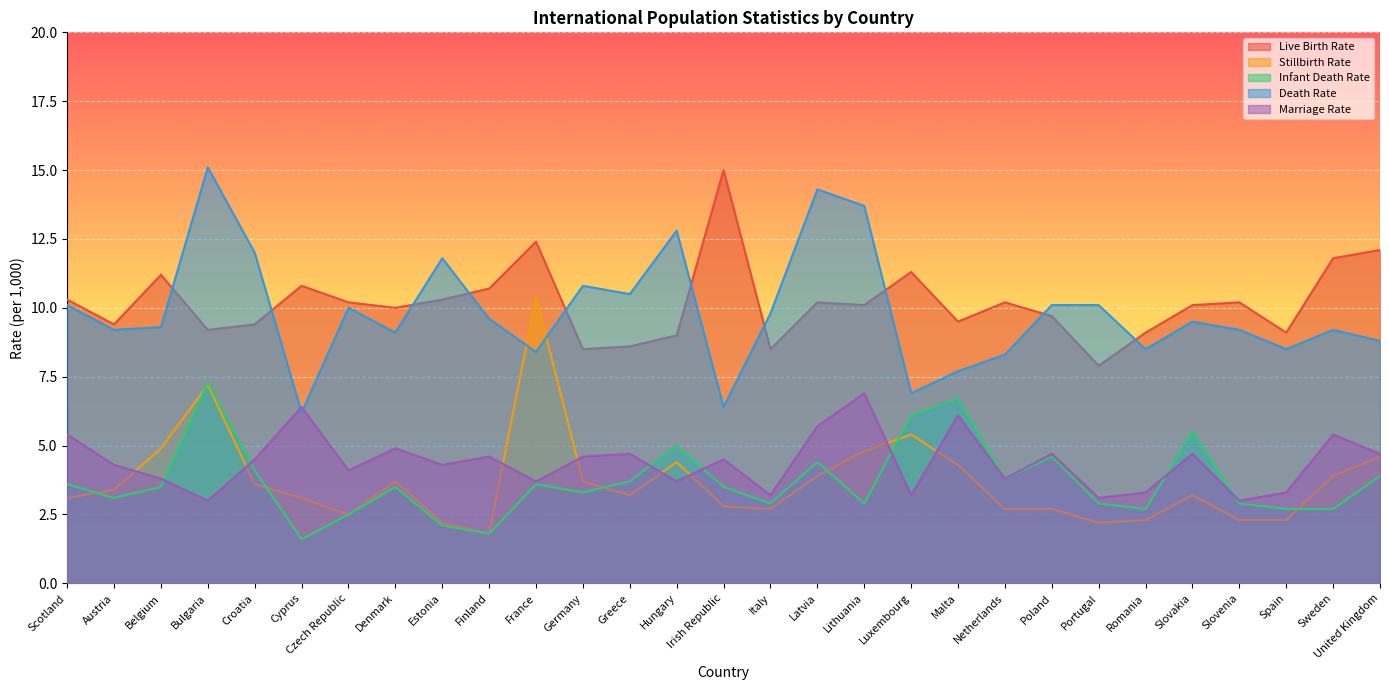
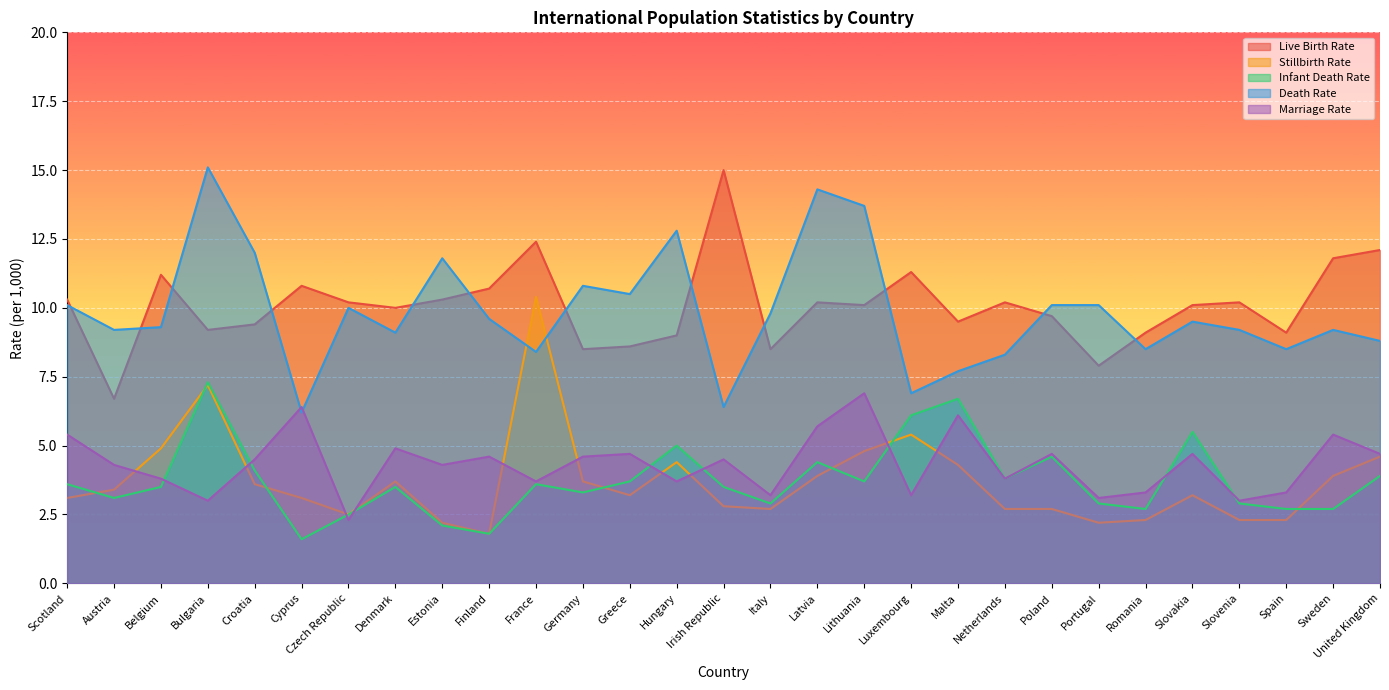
Live Birth Rate, Austria: 9.4 -> 6.7
Marriage Rate, Czech Republic: 4.1 -> 2.3
Infant Death Rate, Lithuania: 2.9 -> 3.7
